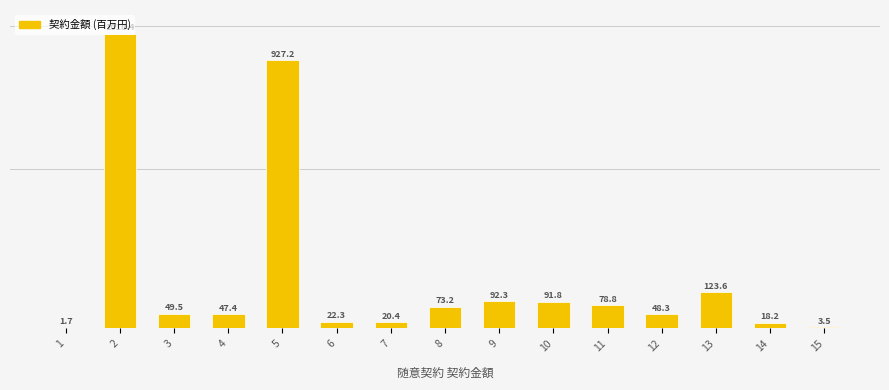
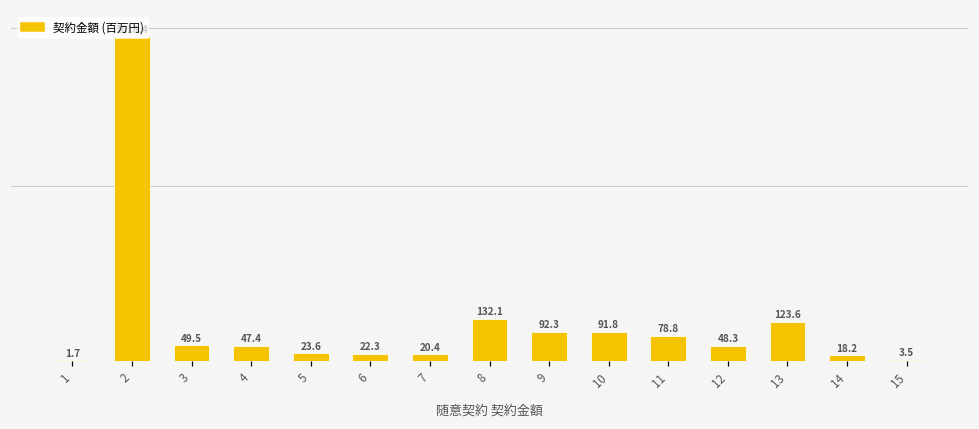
5: 927.2 -> 23.6
8: 73.2 -> 132.1
